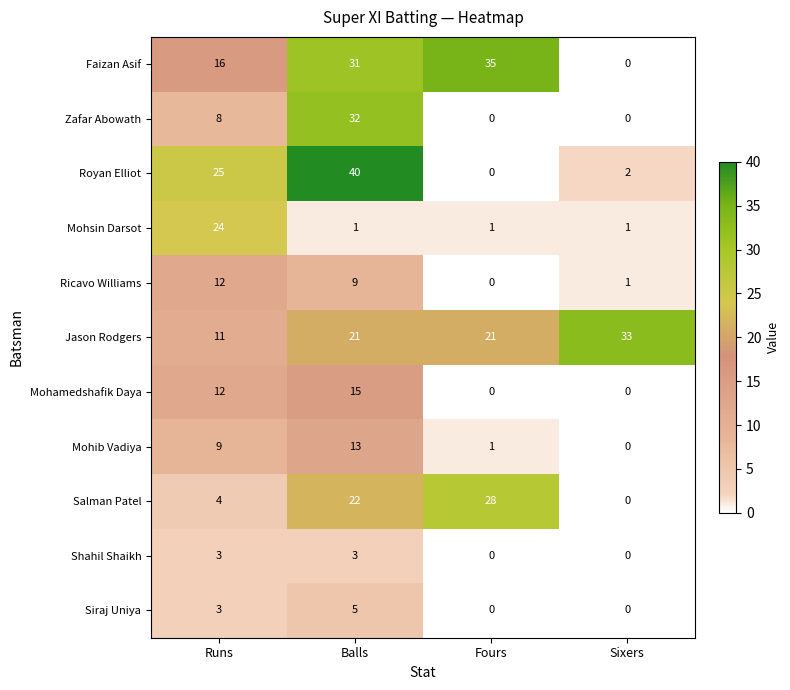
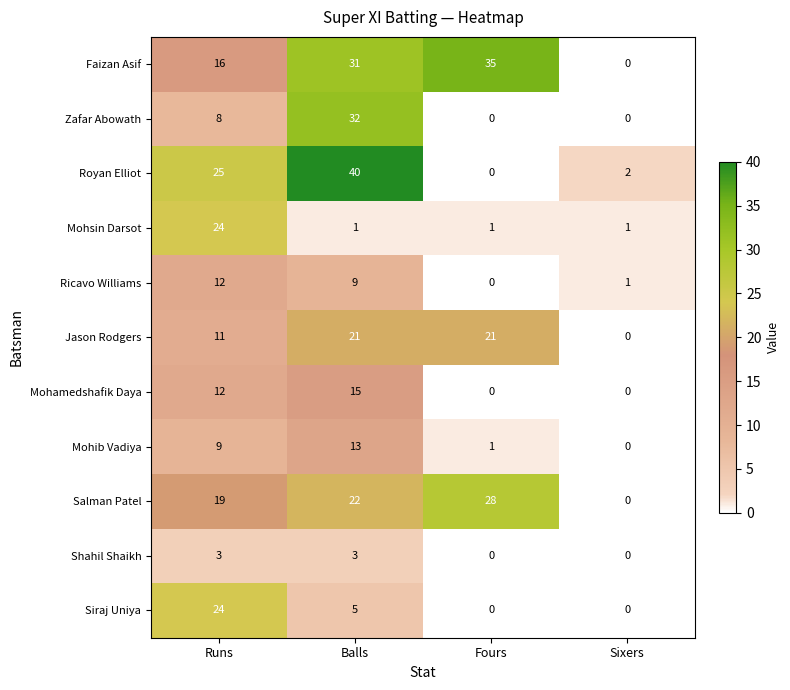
Jason Rodgers, Sixers: 33 -> 0
Salman Patel, Runs: 4 -> 19
Siraj Uniya, Runs: 3 -> 24
